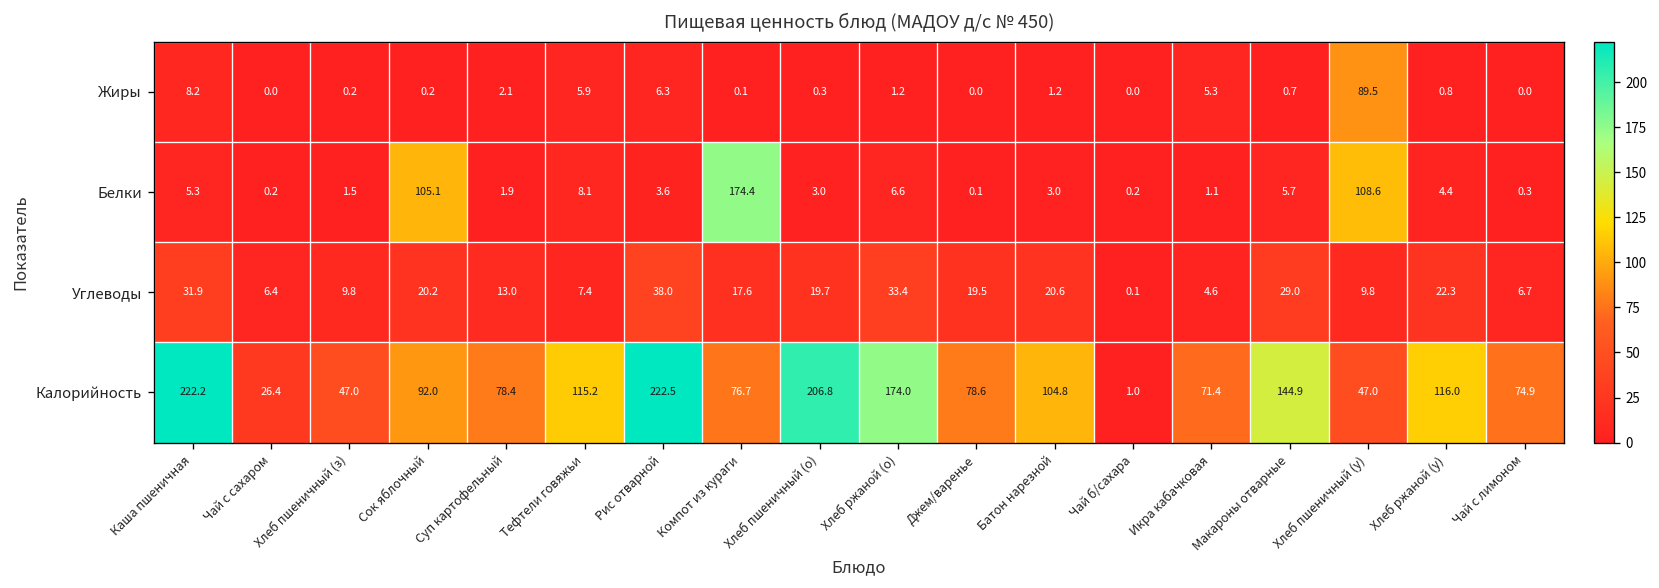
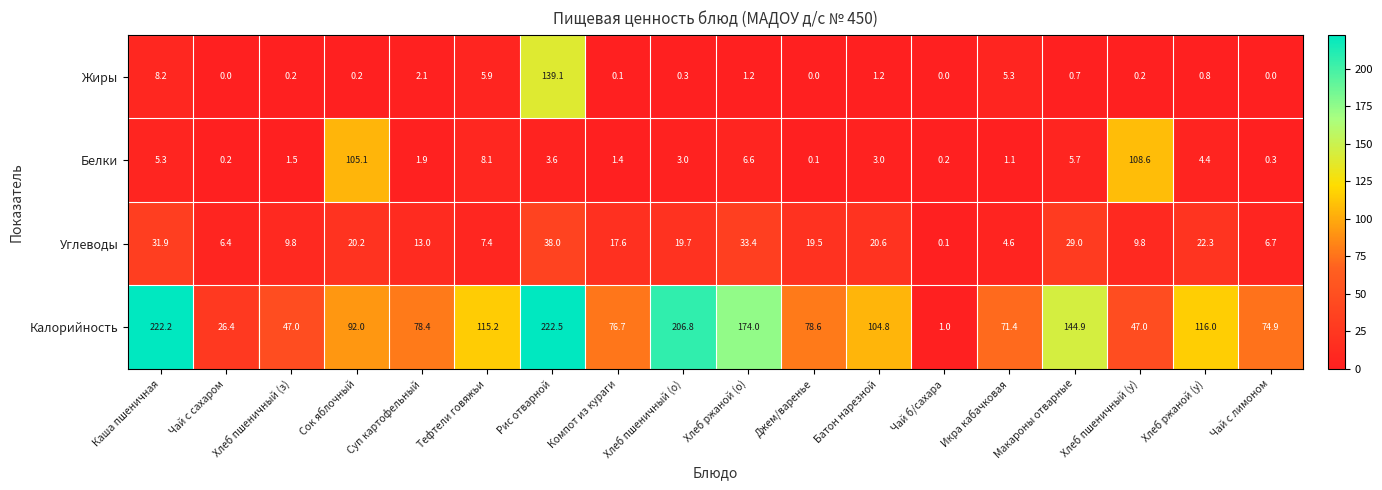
Жиры, Рис отварной: 6.3 -> 139.1
Жиры, Хлеб пшеничный (у): 89.5 -> 0.2
Белки, Компот из кураги: 174.4 -> 1.4
